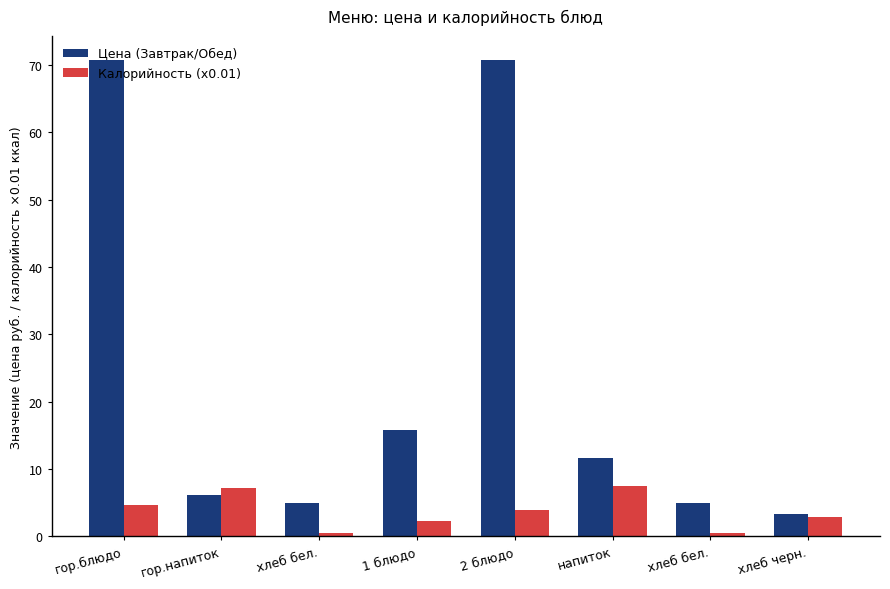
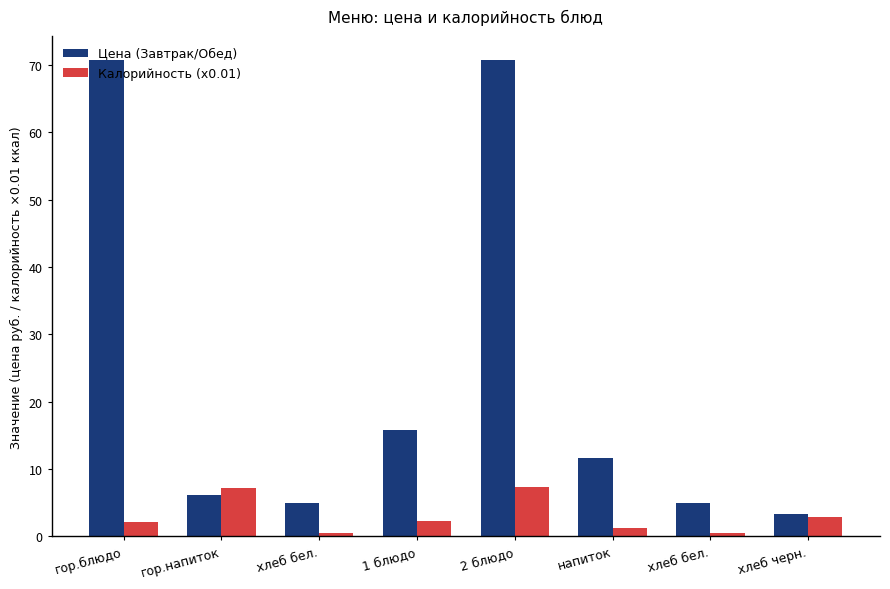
Калорийность (x0.01), гор.блюдо: 5 -> 2
Калорийность (x0.01), 2 блюдо: 4 -> 7
Калорийность (x0.01), напиток: 7 -> 1
